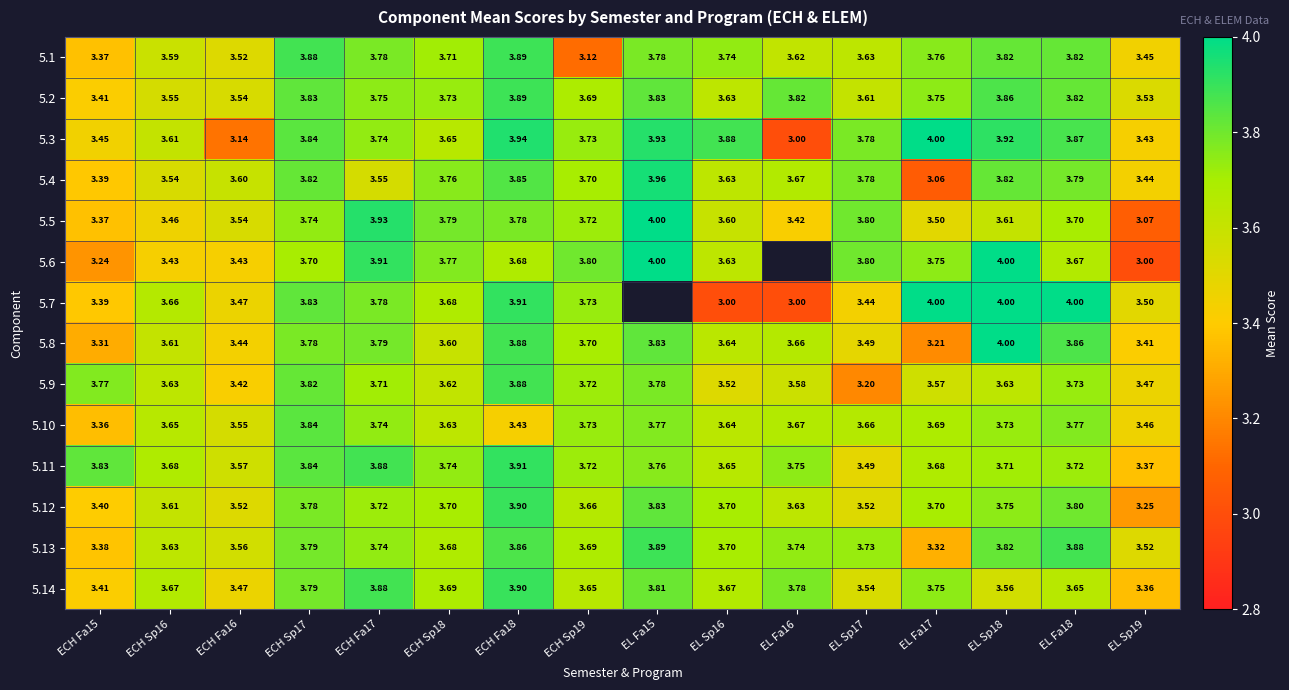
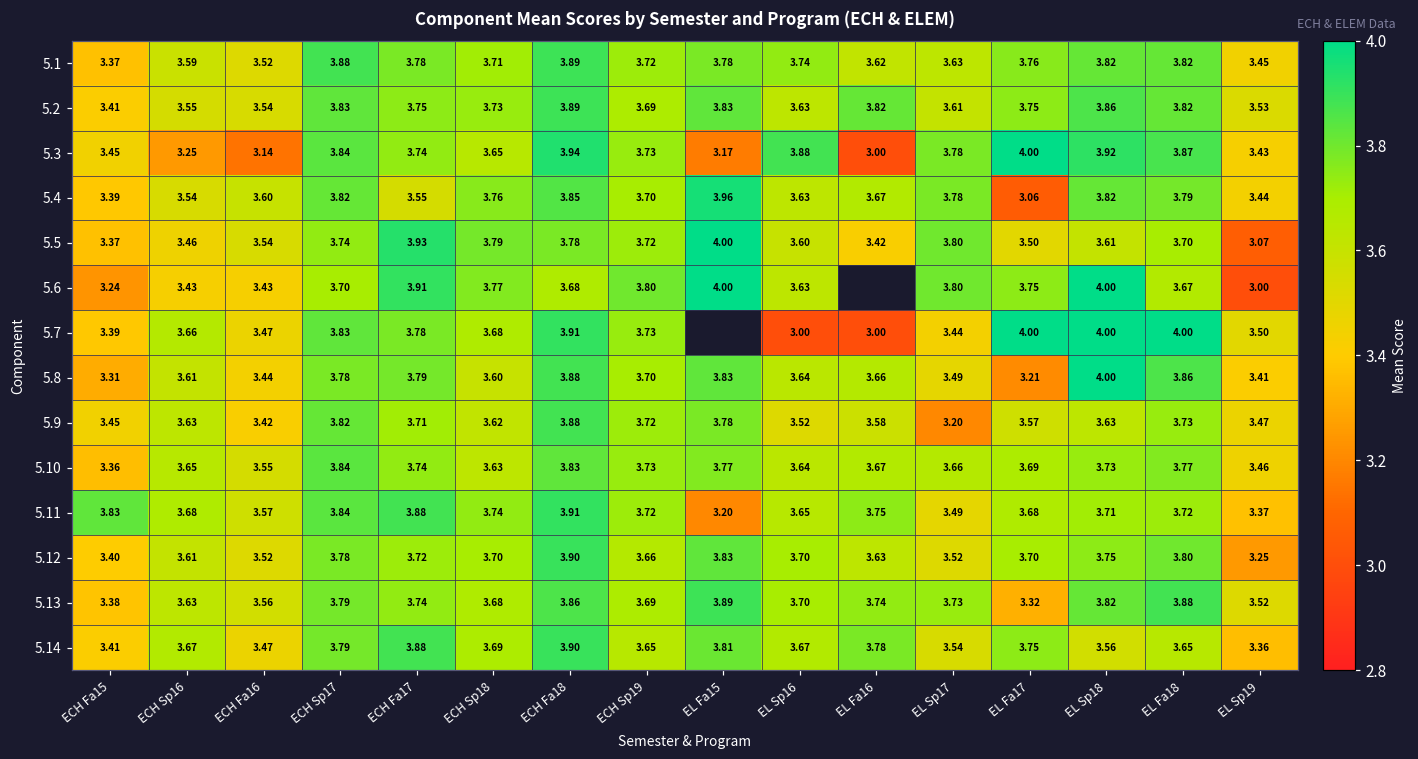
5.1, ECH Sp19: 3.12 -> 3.72
5.3, ECH Sp16: 3.61 -> 3.25
5.3, EL Fa15: 3.93 -> 3.17
5.9, ECH Fa15: 3.77 -> 3.45
5.10, ECH Fa18: 3.43 -> 3.83
5.11, EL Fa15: 3.76 -> 3.20
